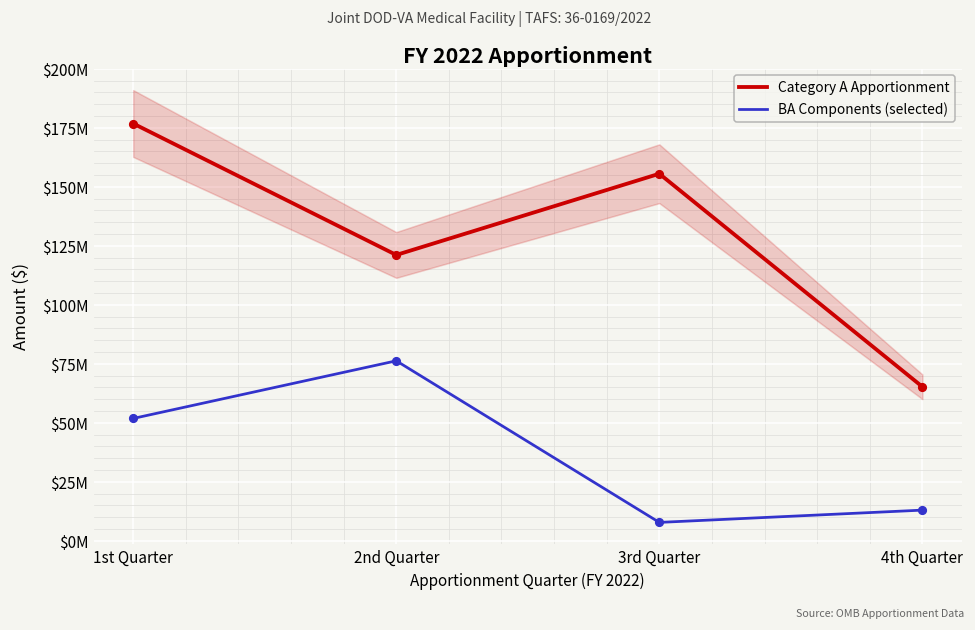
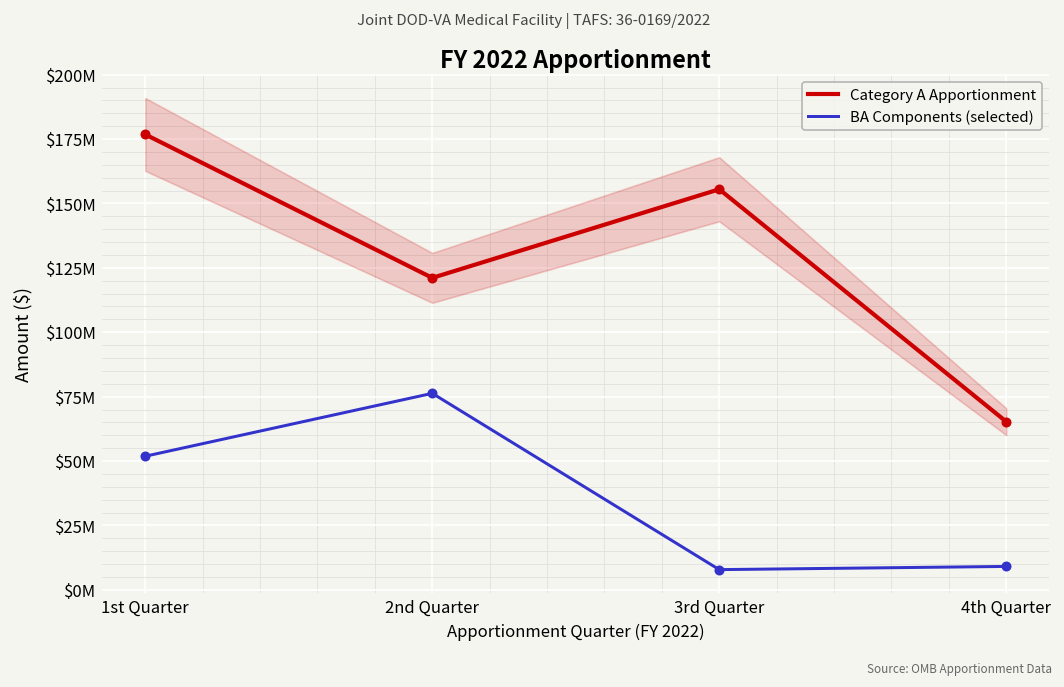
BA Components (selected), 4th Quarter: $13000000 -> $9000000
